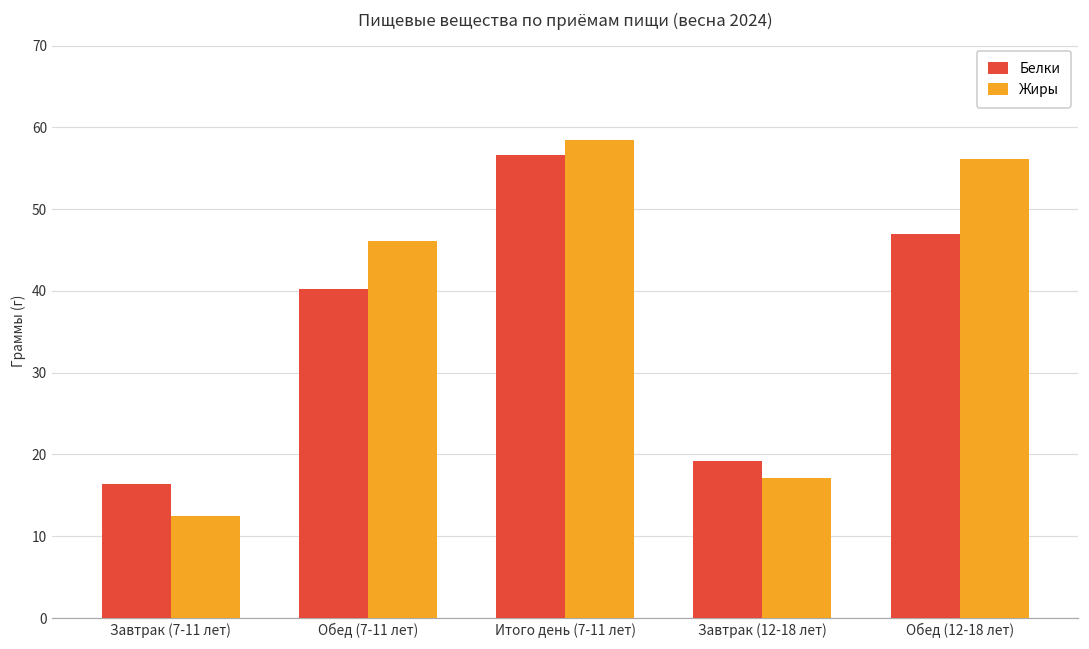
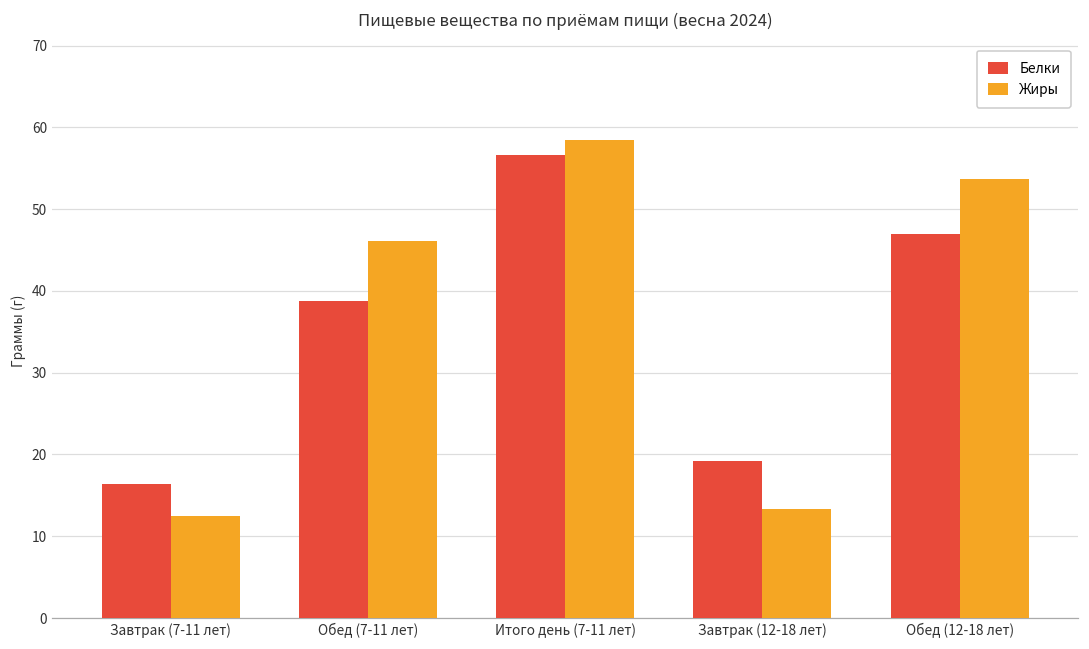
Белки, Обед (7-11 лет): 40 -> 39
Жиры, Завтрак (12-18 лет): 17 -> 13
Жиры, Обед (12-18 лет): 56 -> 54
